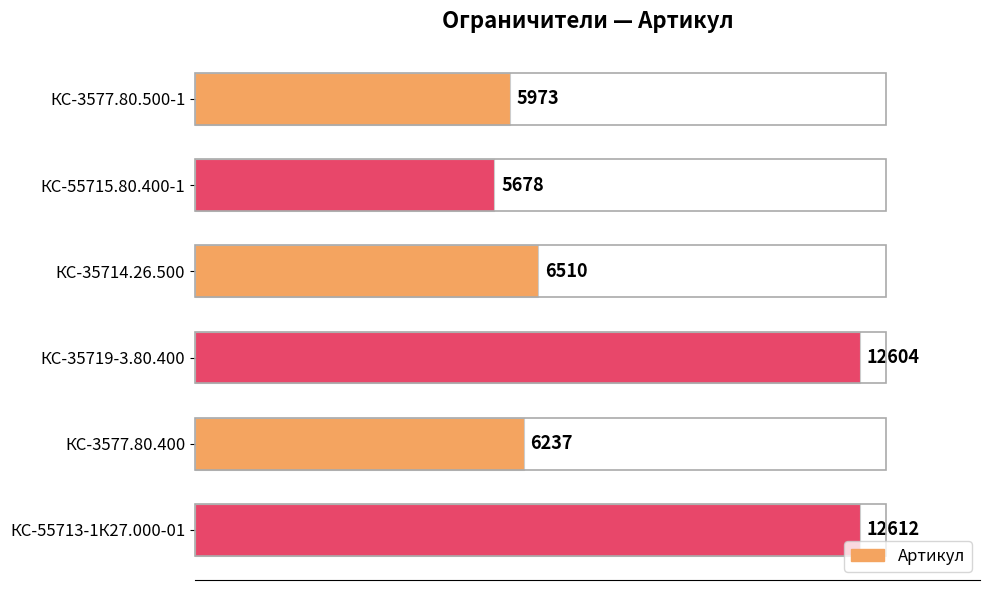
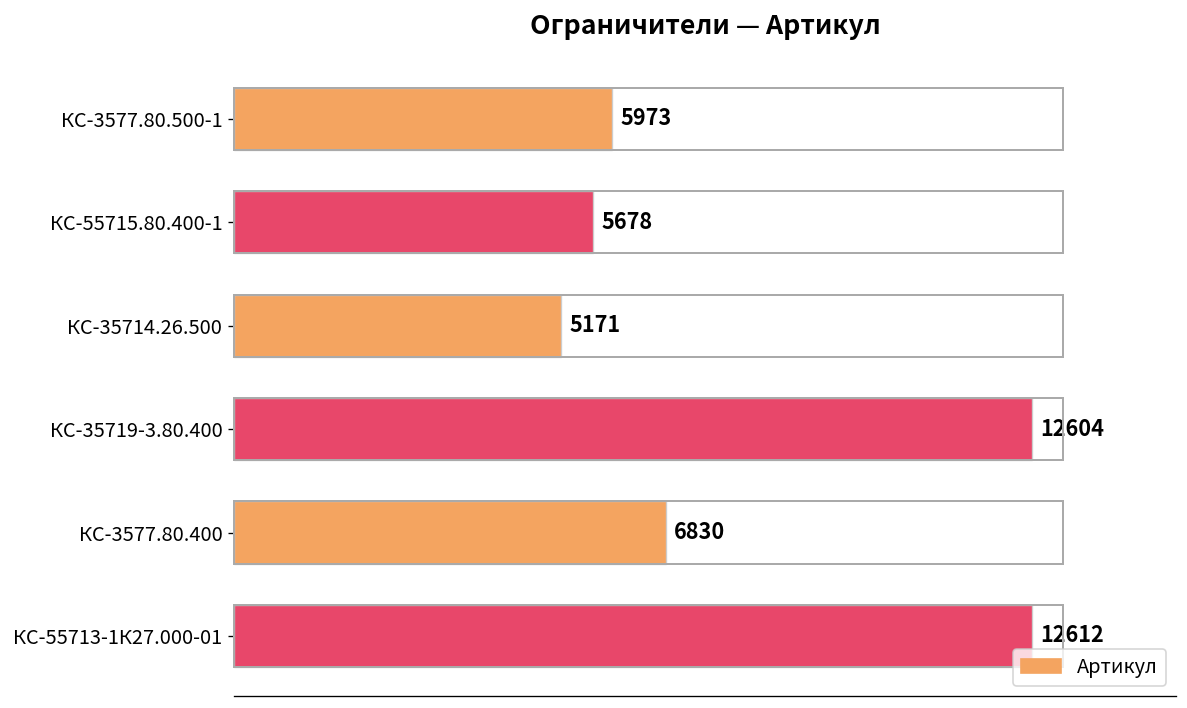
КС-35714.26.500: 6510 -> 5171
КС-3577.80.400: 6237 -> 6830
